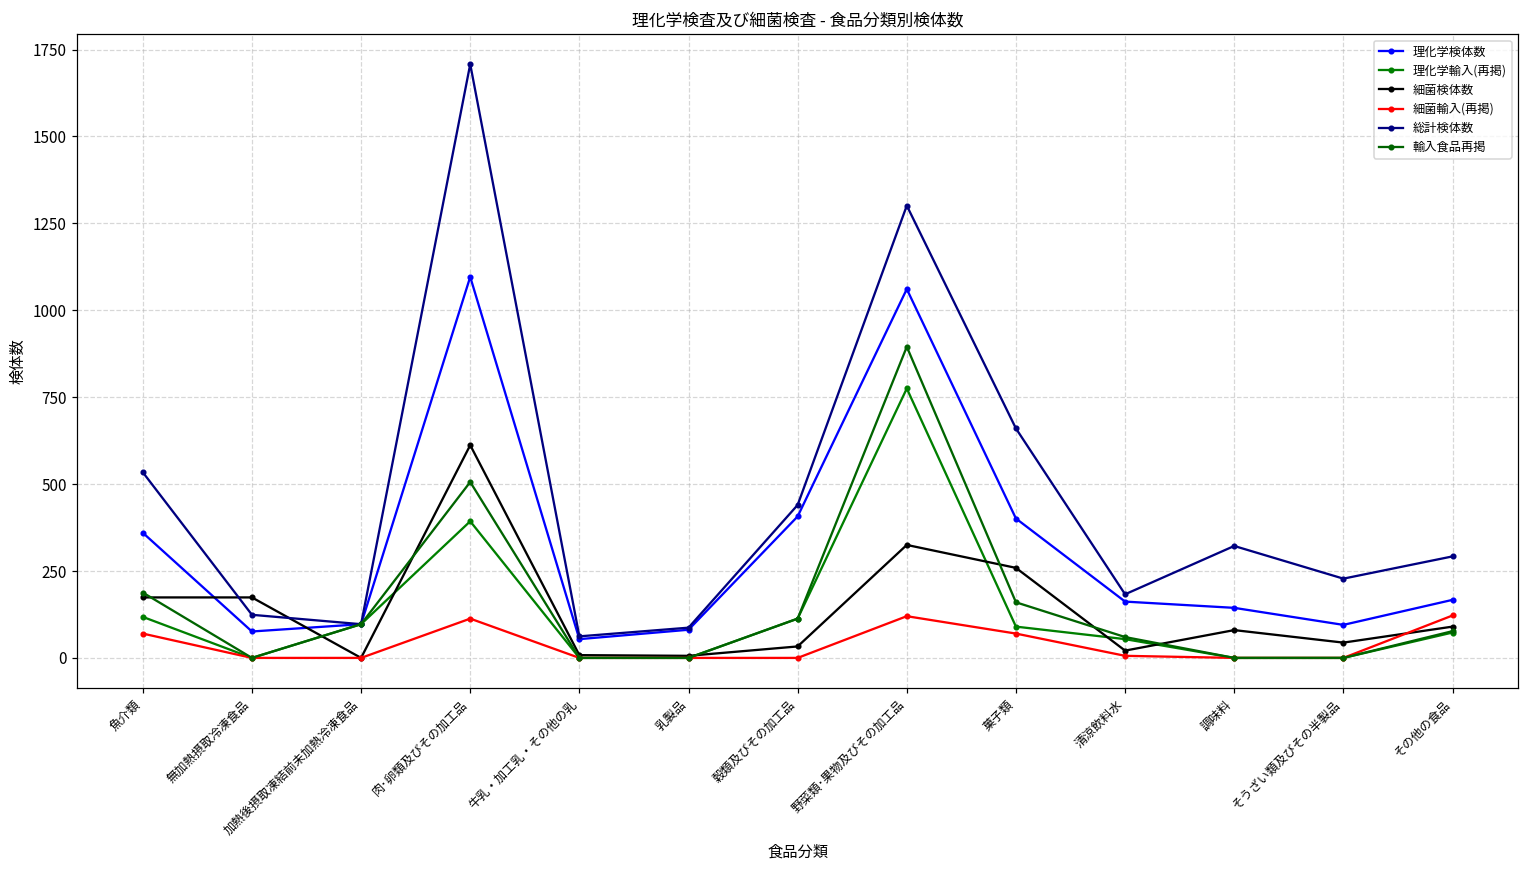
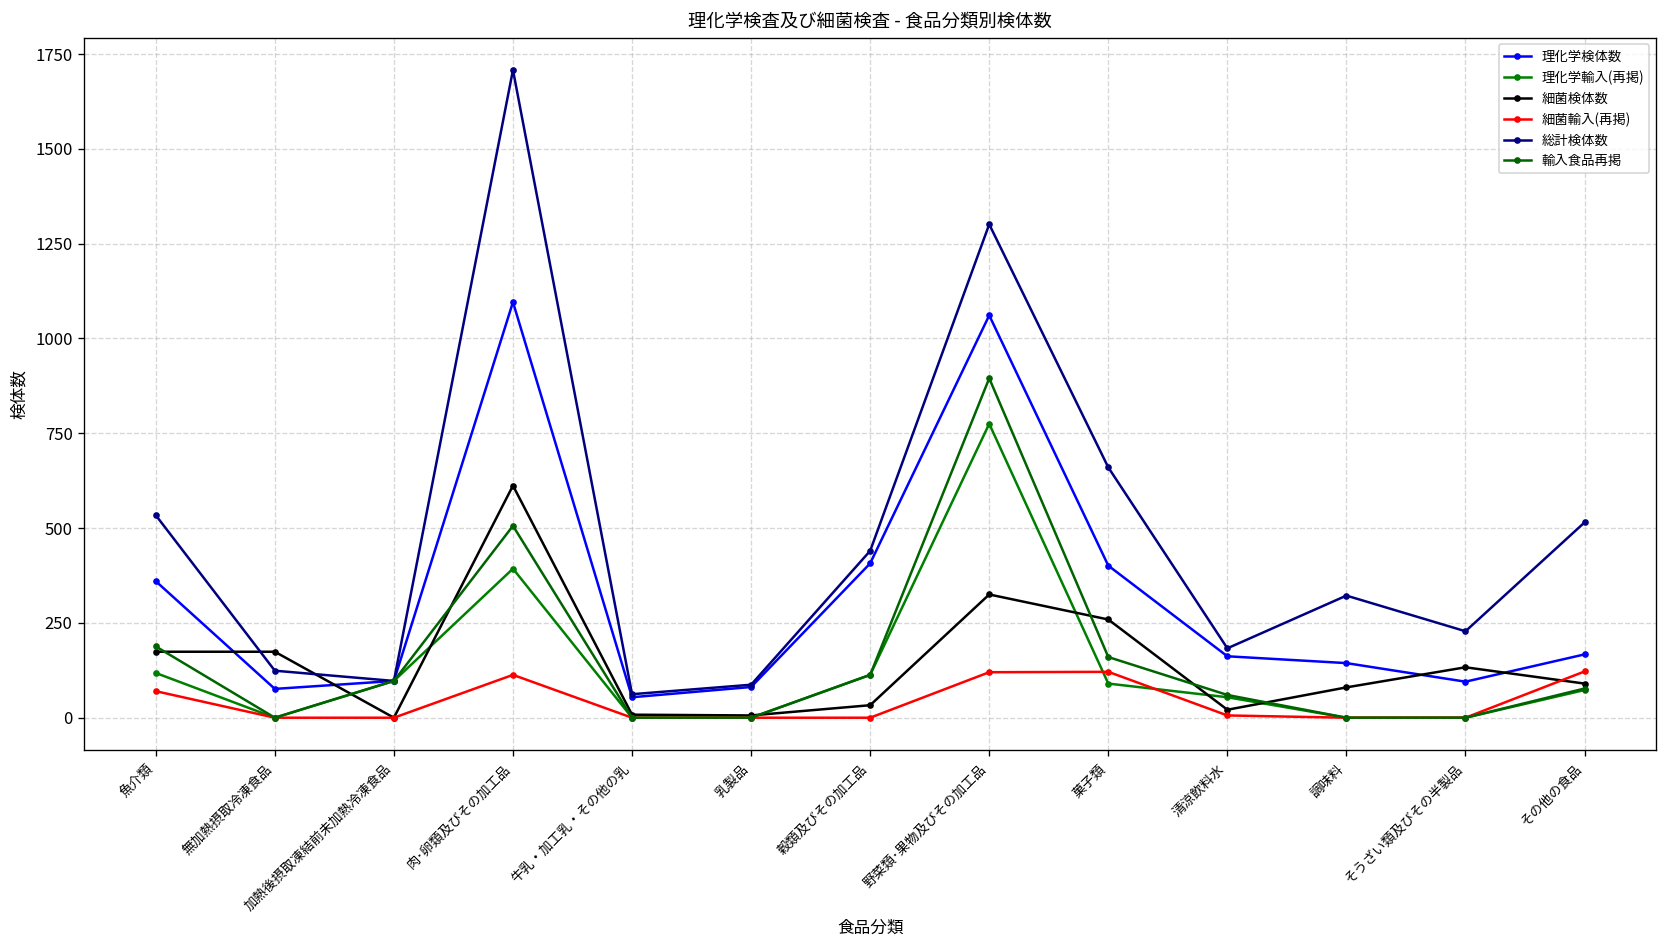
細菌輸入(再掲), 菓子類: 70 -> 120
細菌検体数, そうざい類及びその半製品: 40 -> 130
総計検体数, その他の食品: 290 -> 520
